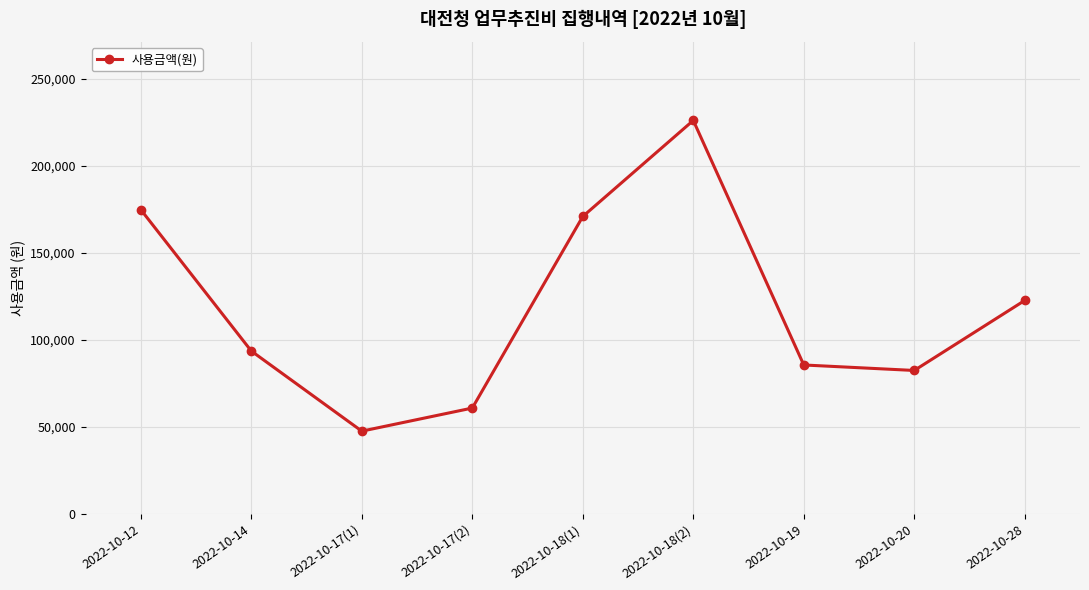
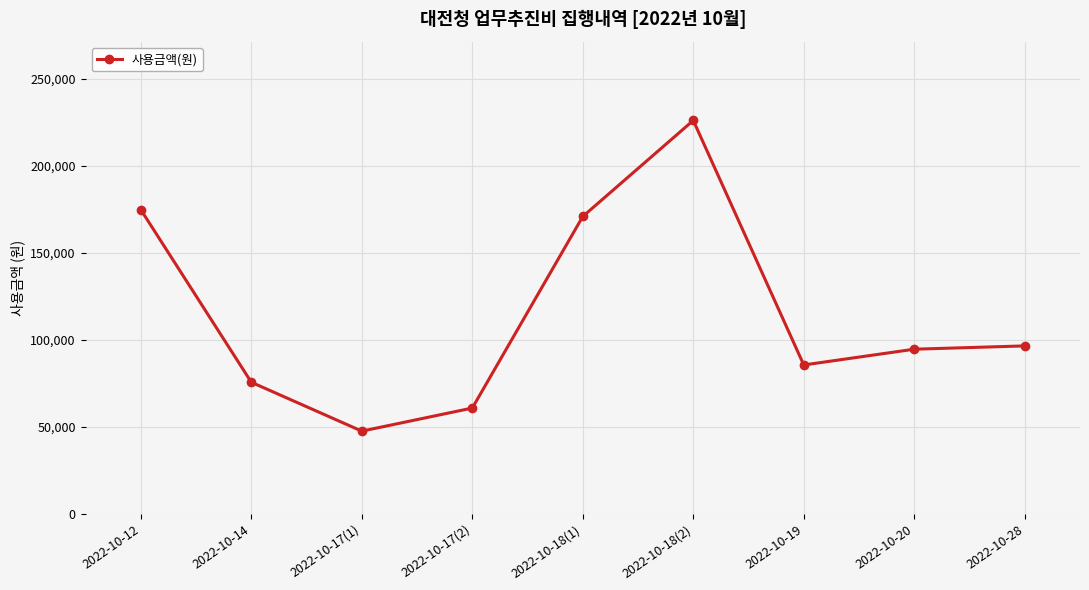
2022-10-14: 93,000 -> 76,000
2022-10-20: 82,000 -> 95,000
2022-10-28: 123,000 -> 96,000
